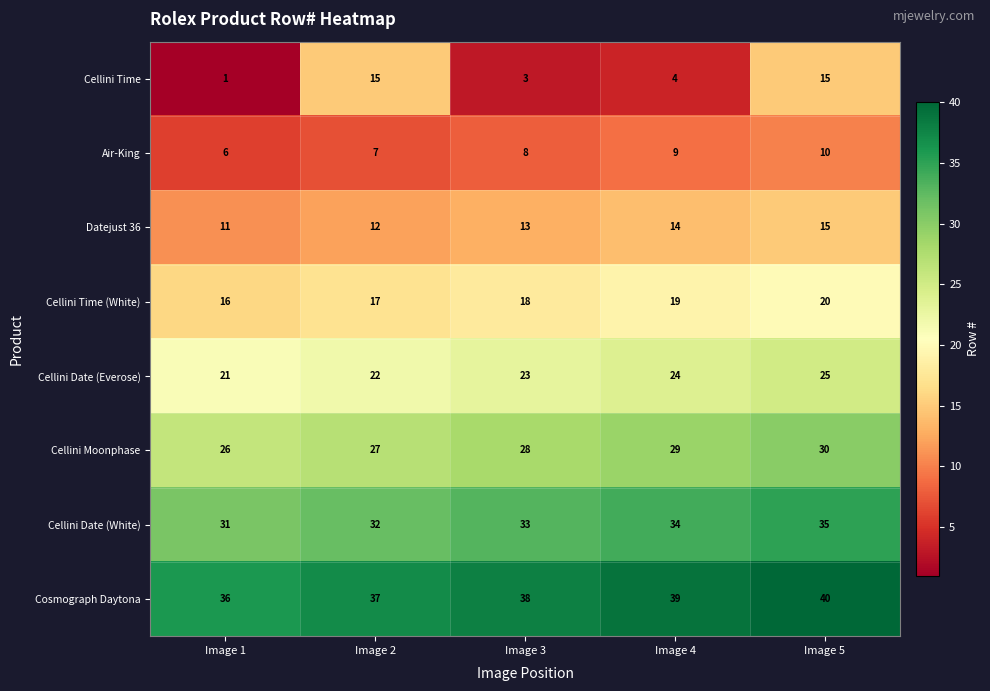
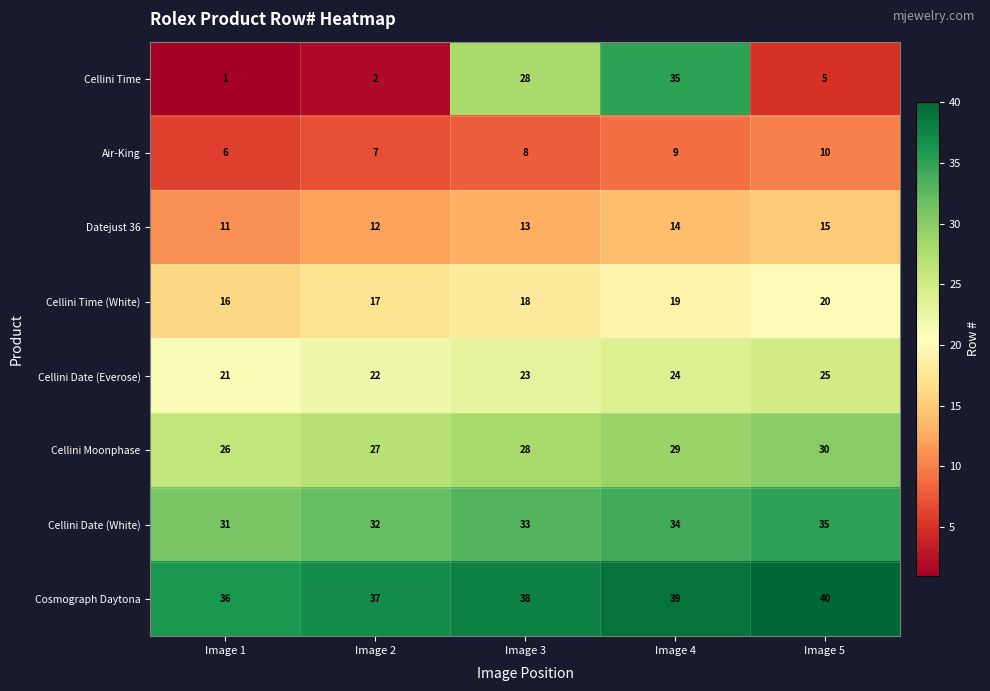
Cellini Time, Image 2: 15 -> 2
Cellini Time, Image 3: 3 -> 28
Cellini Time, Image 4: 4 -> 35
Cellini Time, Image 5: 15 -> 5
